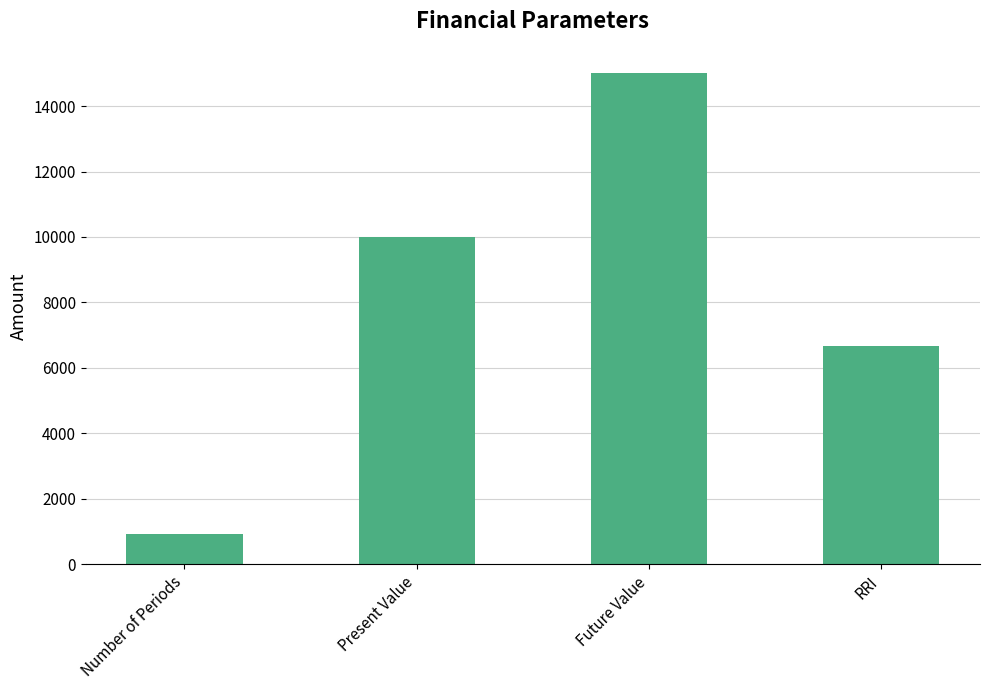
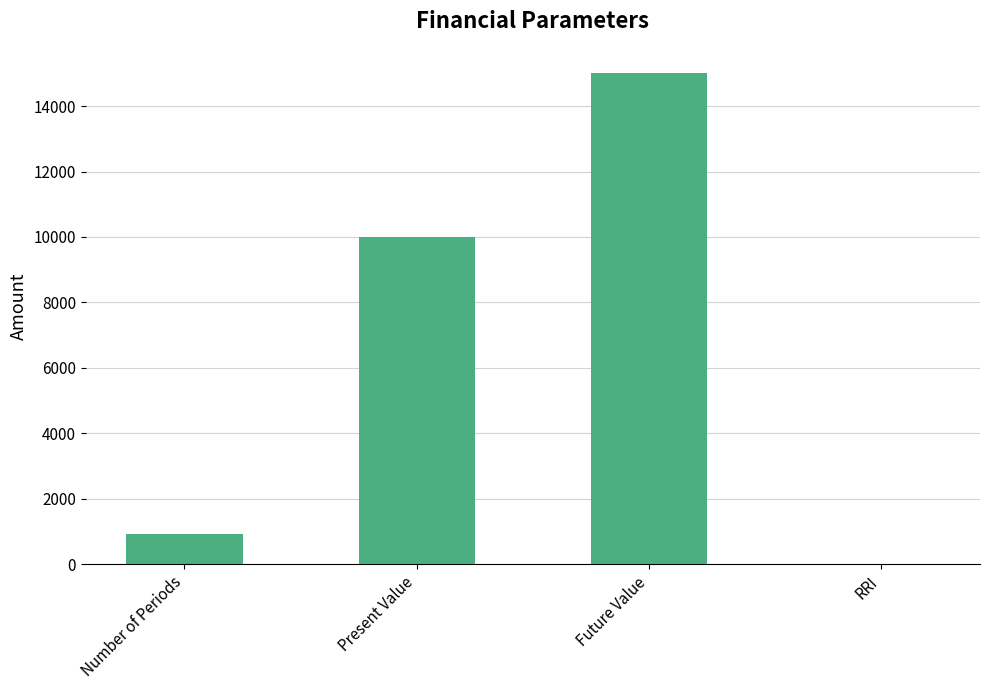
RRI: 6700 -> 0
